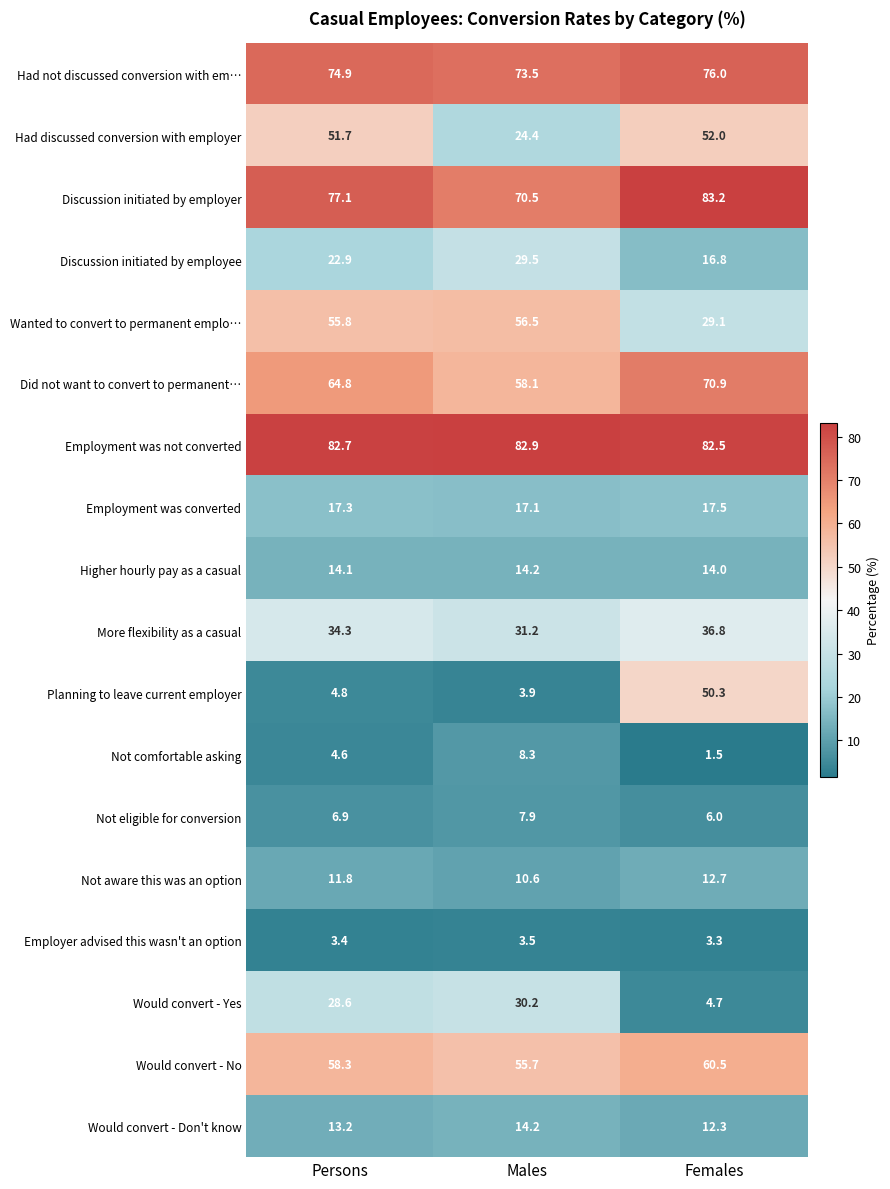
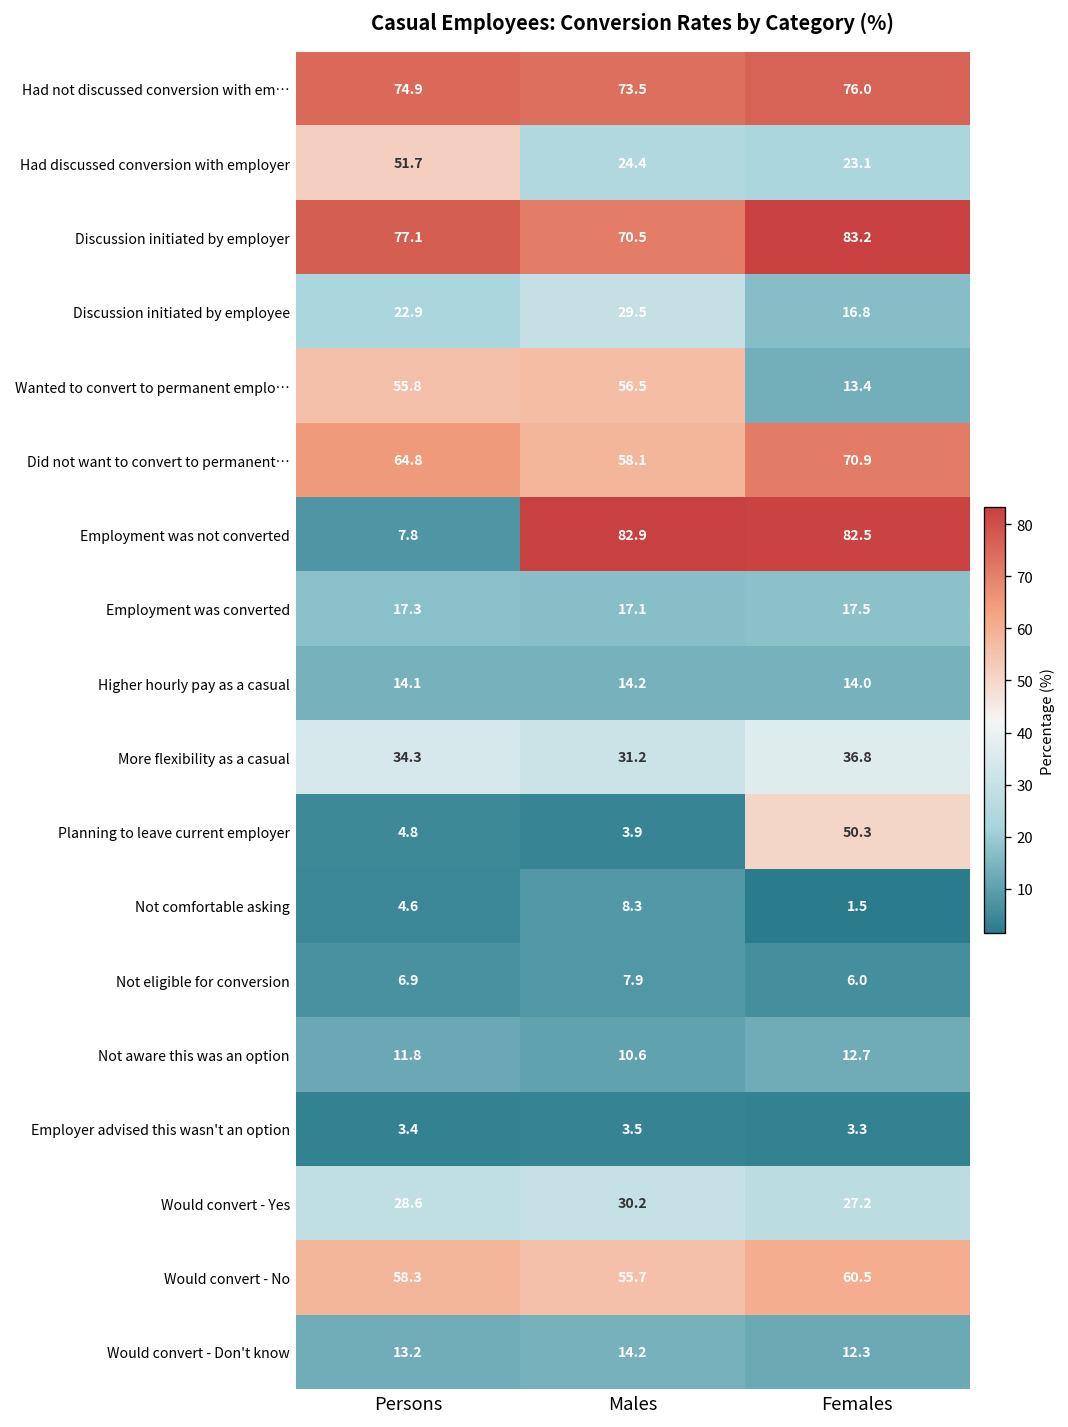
Had discussed conversion with employer, Females: 52.0 -> 23.1
Wanted to convert to permanent emplo…, Females: 29.1 -> 13.4
Employment was not converted, Persons: 82.7 -> 7.8
Would convert - Yes, Females: 4.7 -> 27.2
